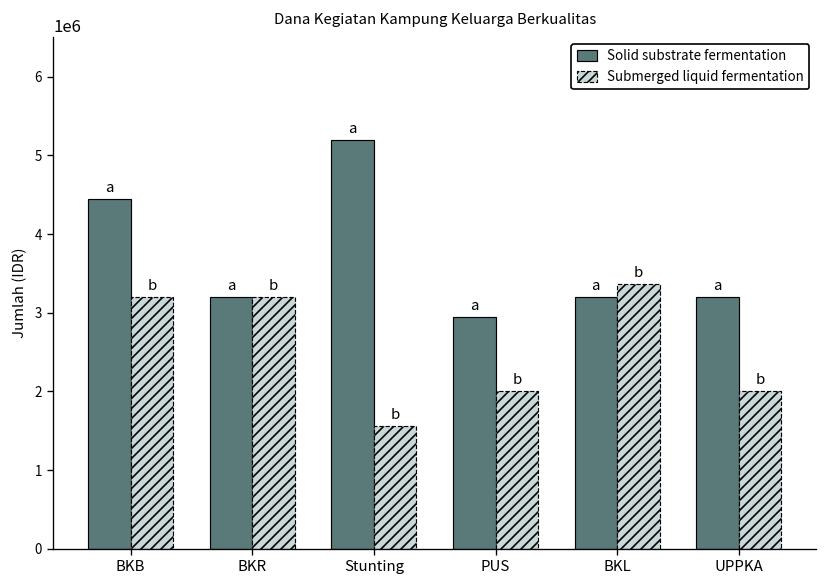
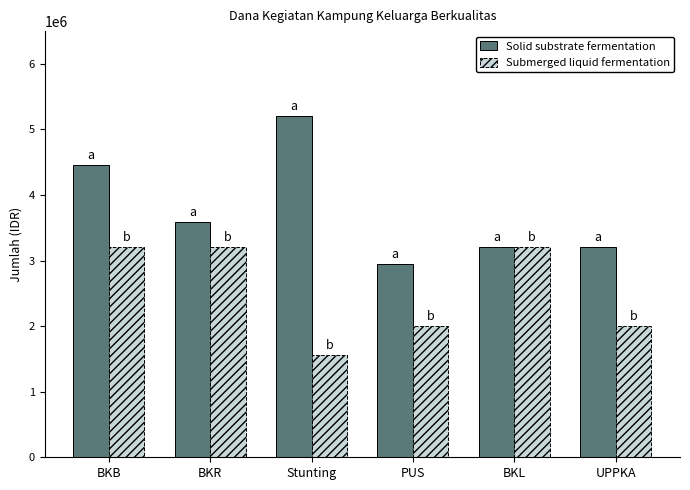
Solid substrate fermentation, BKR: 3200000 -> 3600000
Submerged liquid fermentation, BKL: 3400000 -> 3200000
